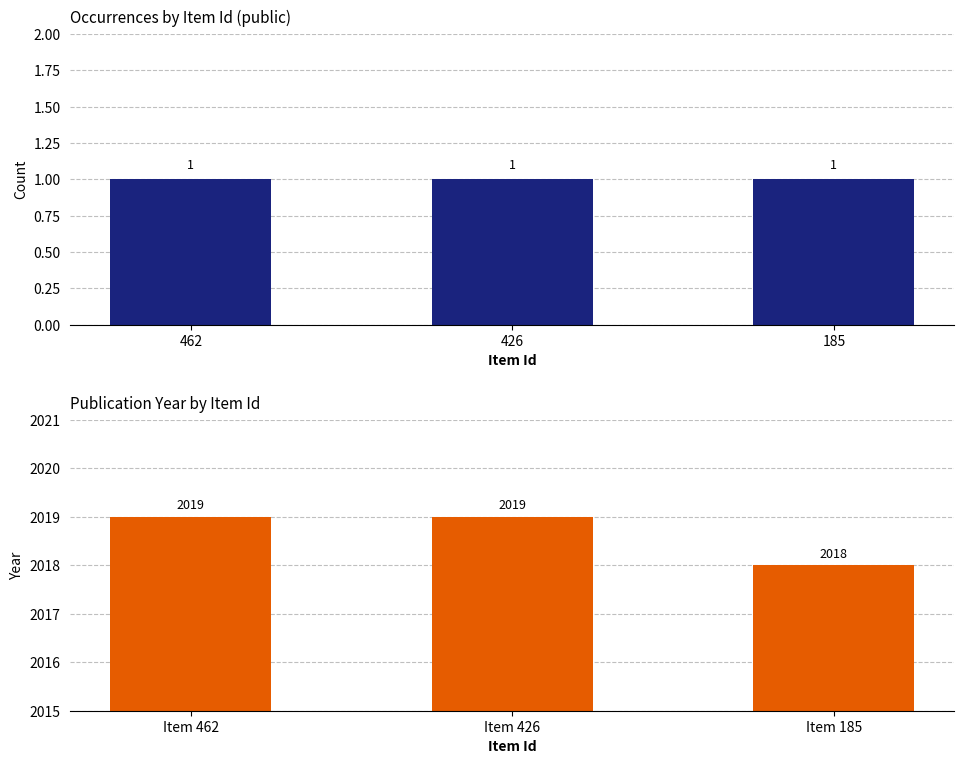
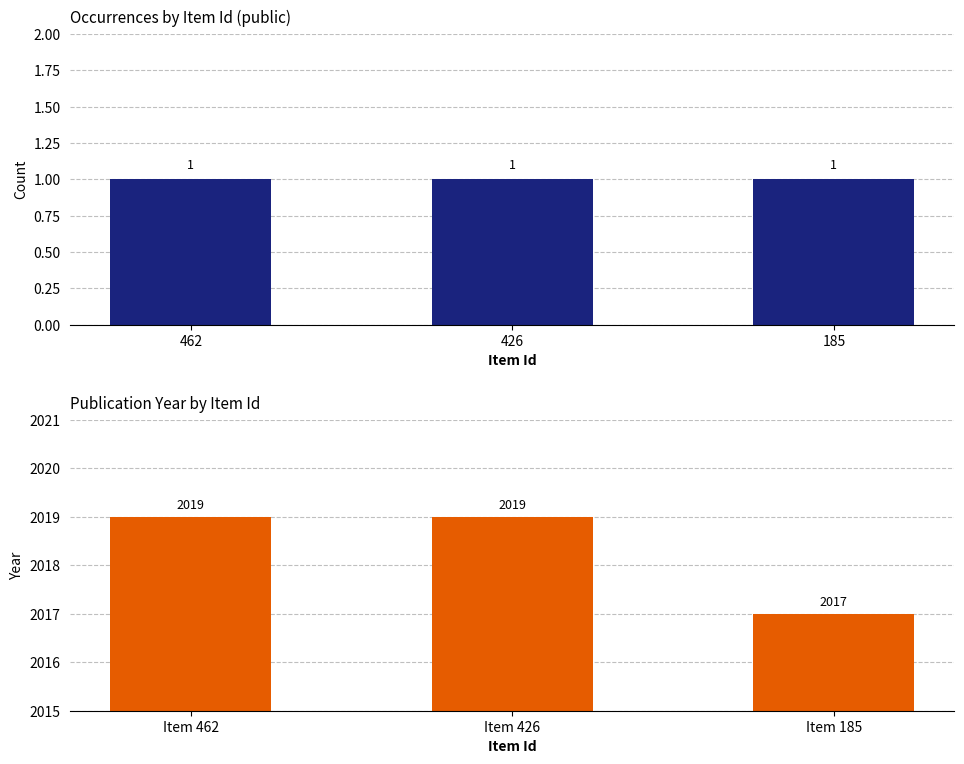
Publication Year by Item Id, Item 185: 2018 -> 2017
